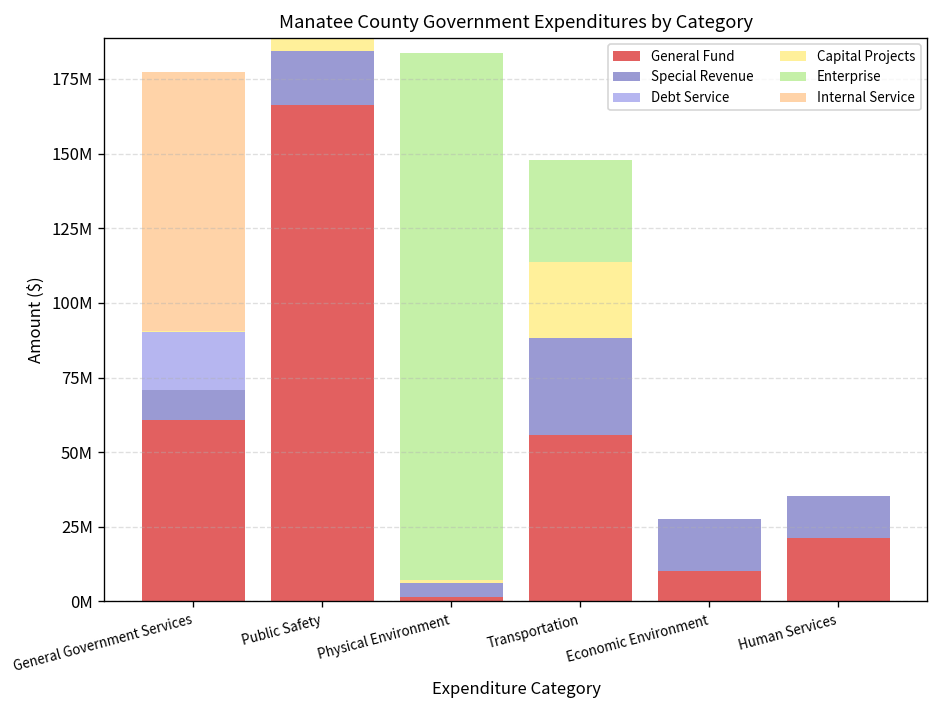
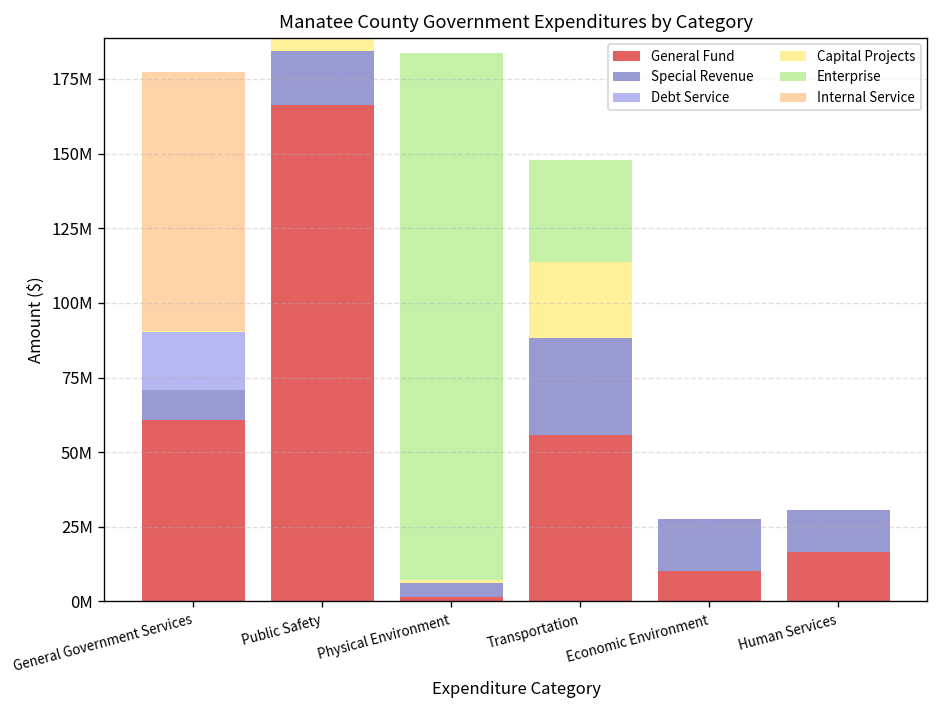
General Fund, Human Services: 21000000 -> 17000000
